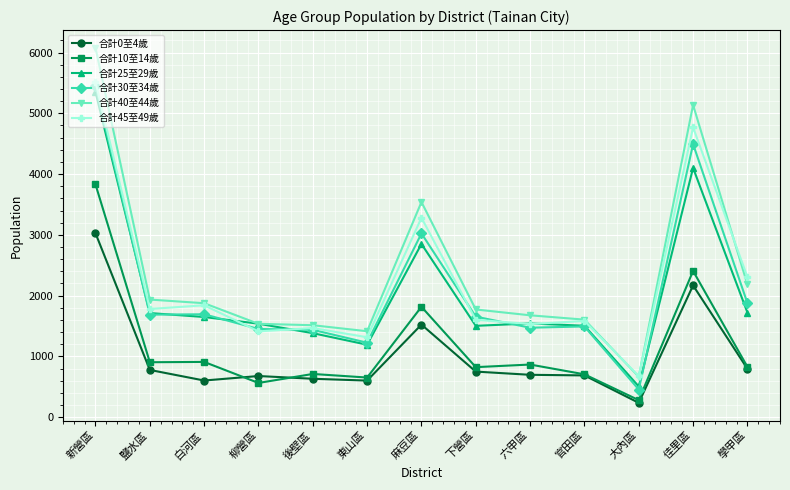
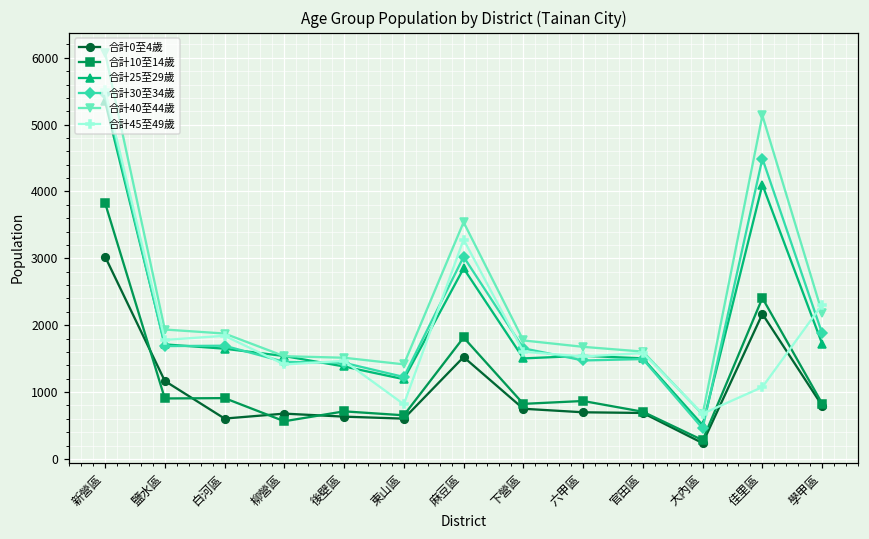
合計0至4歲, 鹽水區: 800 -> 1200
合計45至49歲, 東山區: 1300 -> 800
合計45至49歲, 佳里區: 4800 -> 1100
